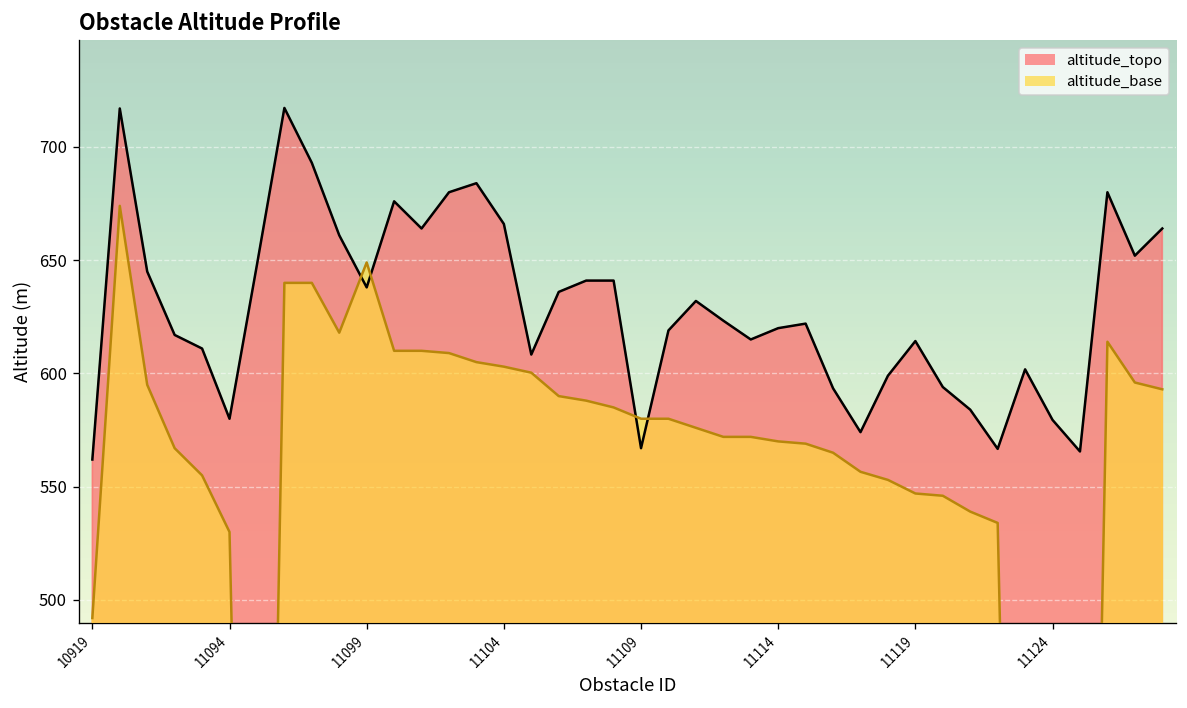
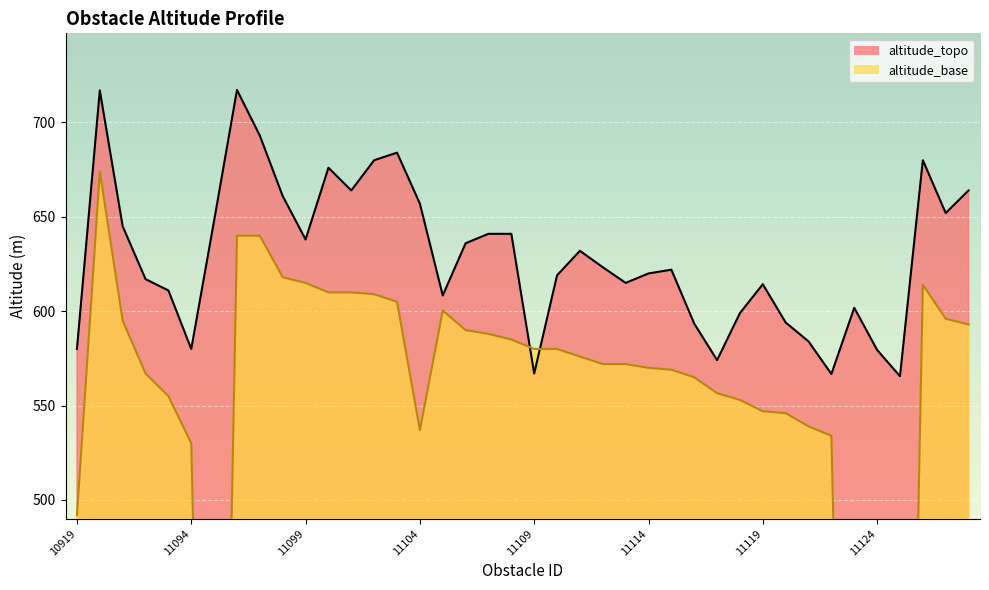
altitude_topo, 10919: 562 -> 580
altitude_base, 11099: 649 -> 615
altitude_topo, 11104: 666 -> 657
altitude_base, 11104: 603 -> 537
